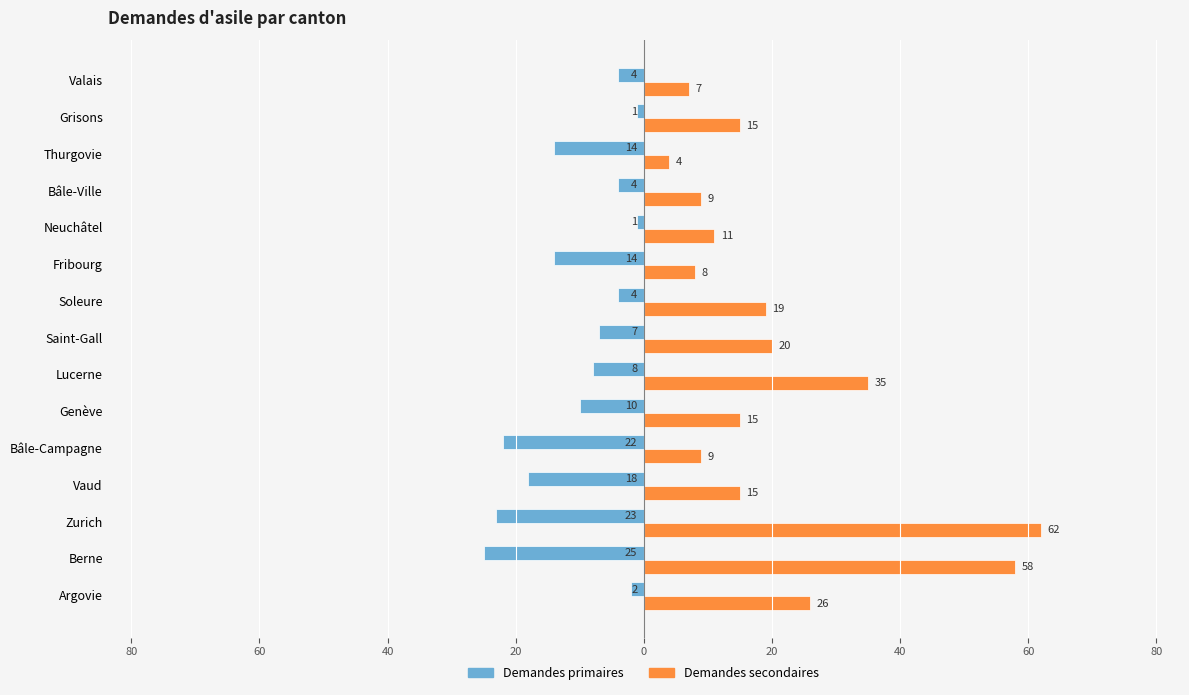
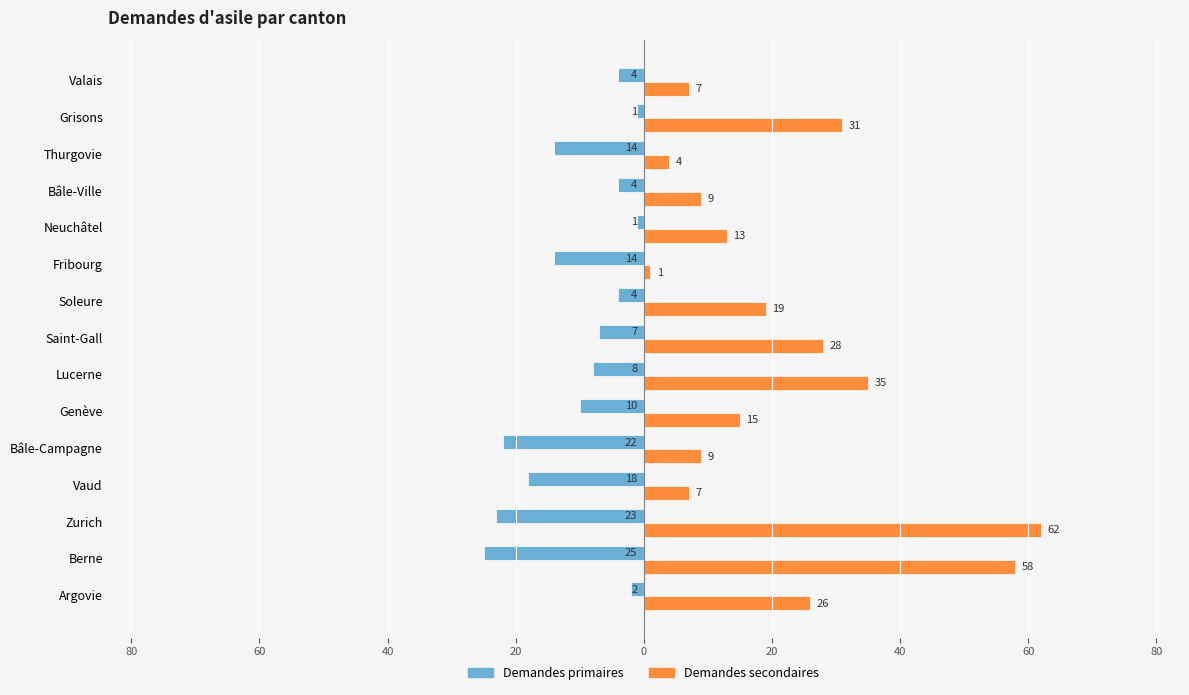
Demandes secondaires, Grisons: 15 -> 31
Demandes secondaires, Neuchâtel: 11 -> 13
Demandes secondaires, Fribourg: 8 -> 1
Demandes secondaires, Saint-Gall: 20 -> 28
Demandes secondaires, Vaud: 15 -> 7
